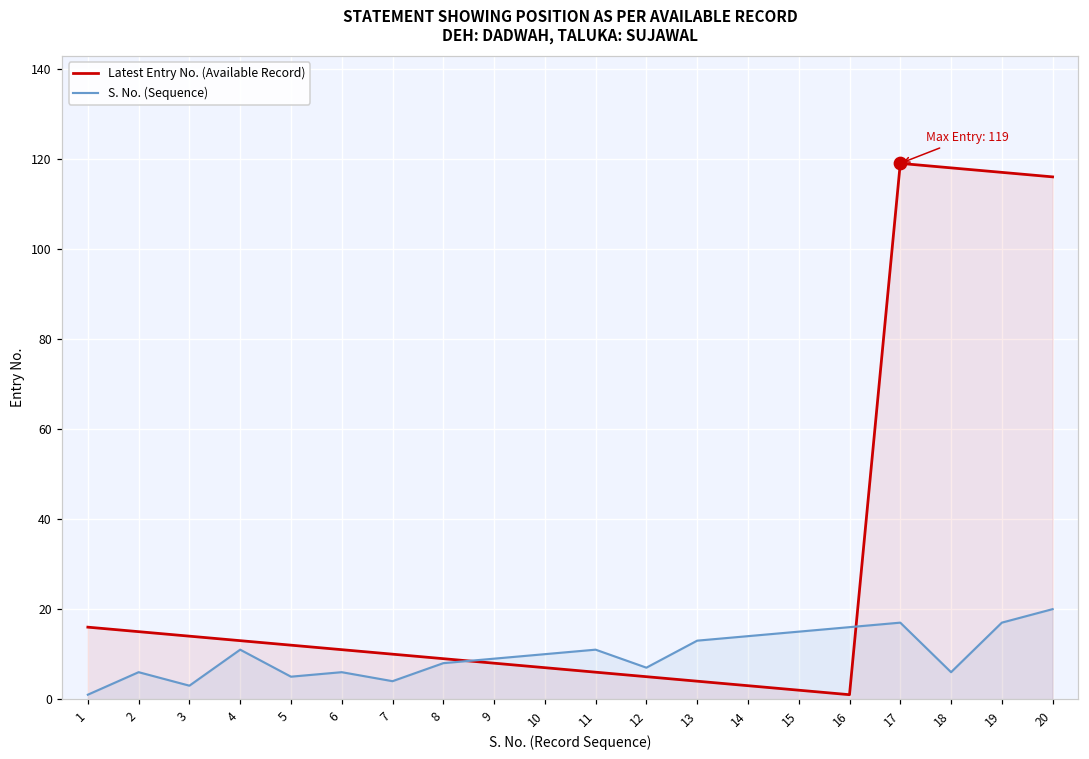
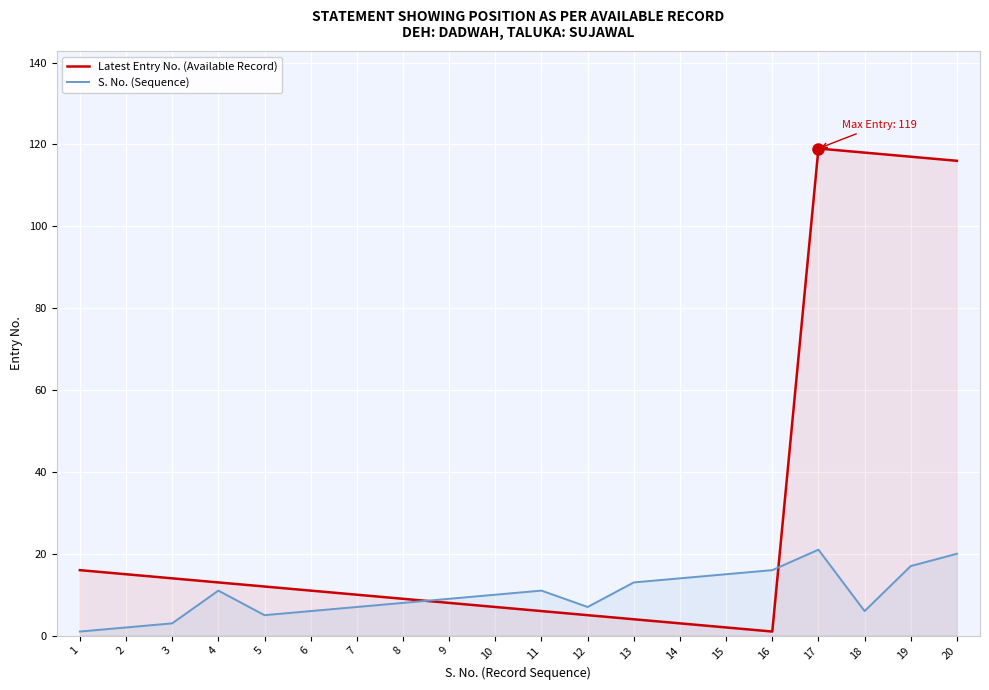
S. No. (Sequence), 2: 6 -> 2
S. No. (Sequence), 7: 4 -> 7
S. No. (Sequence), 17: 17 -> 21
